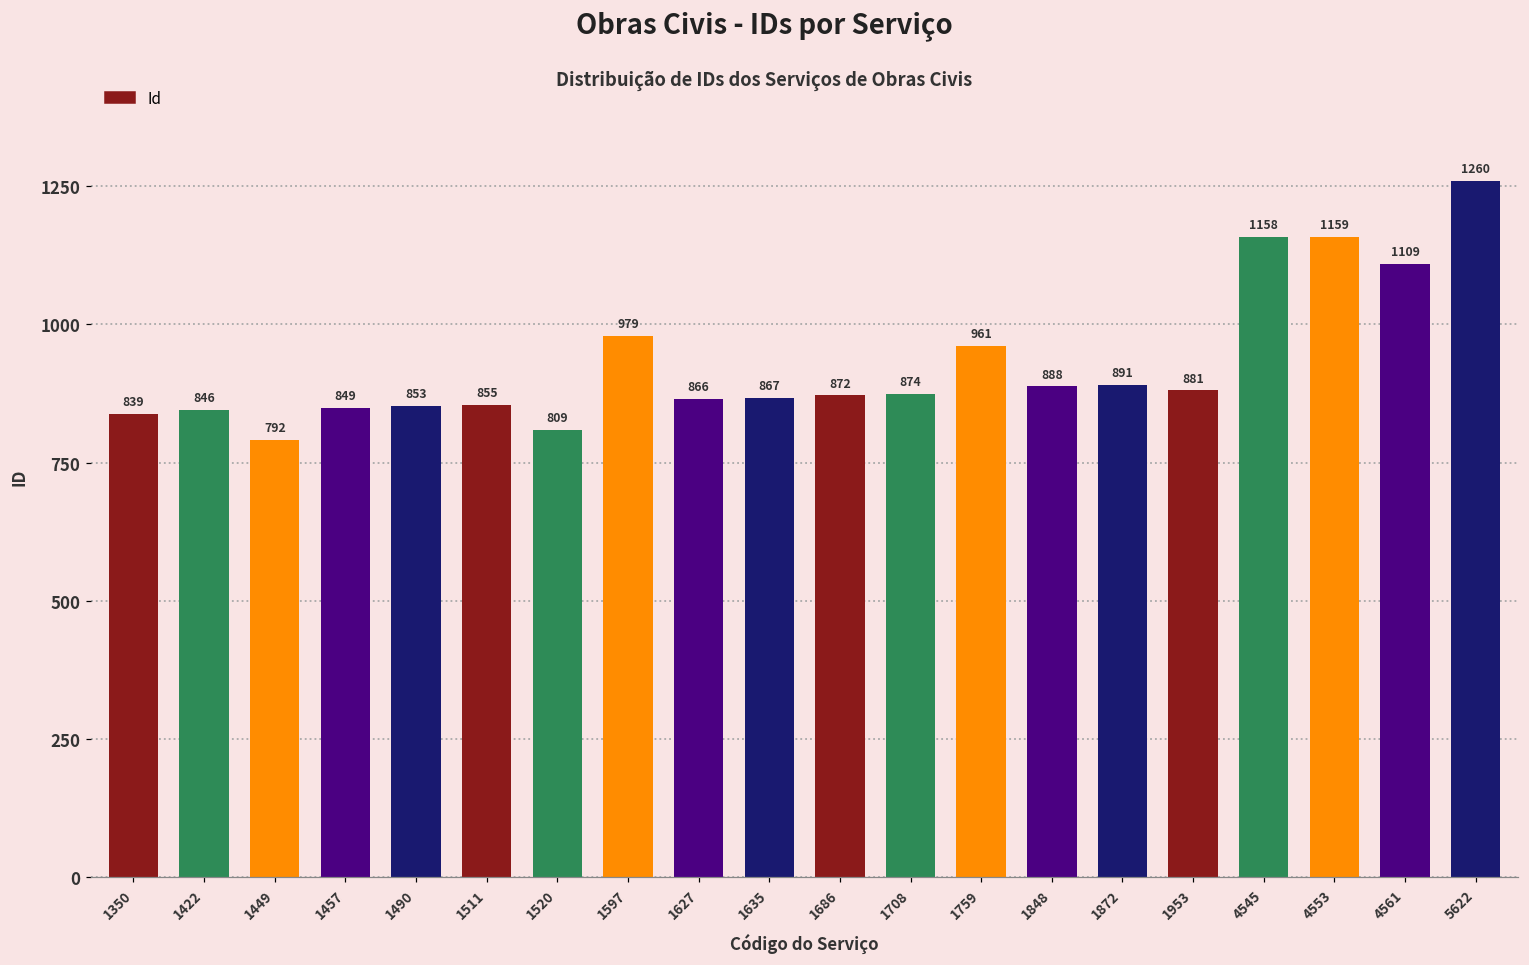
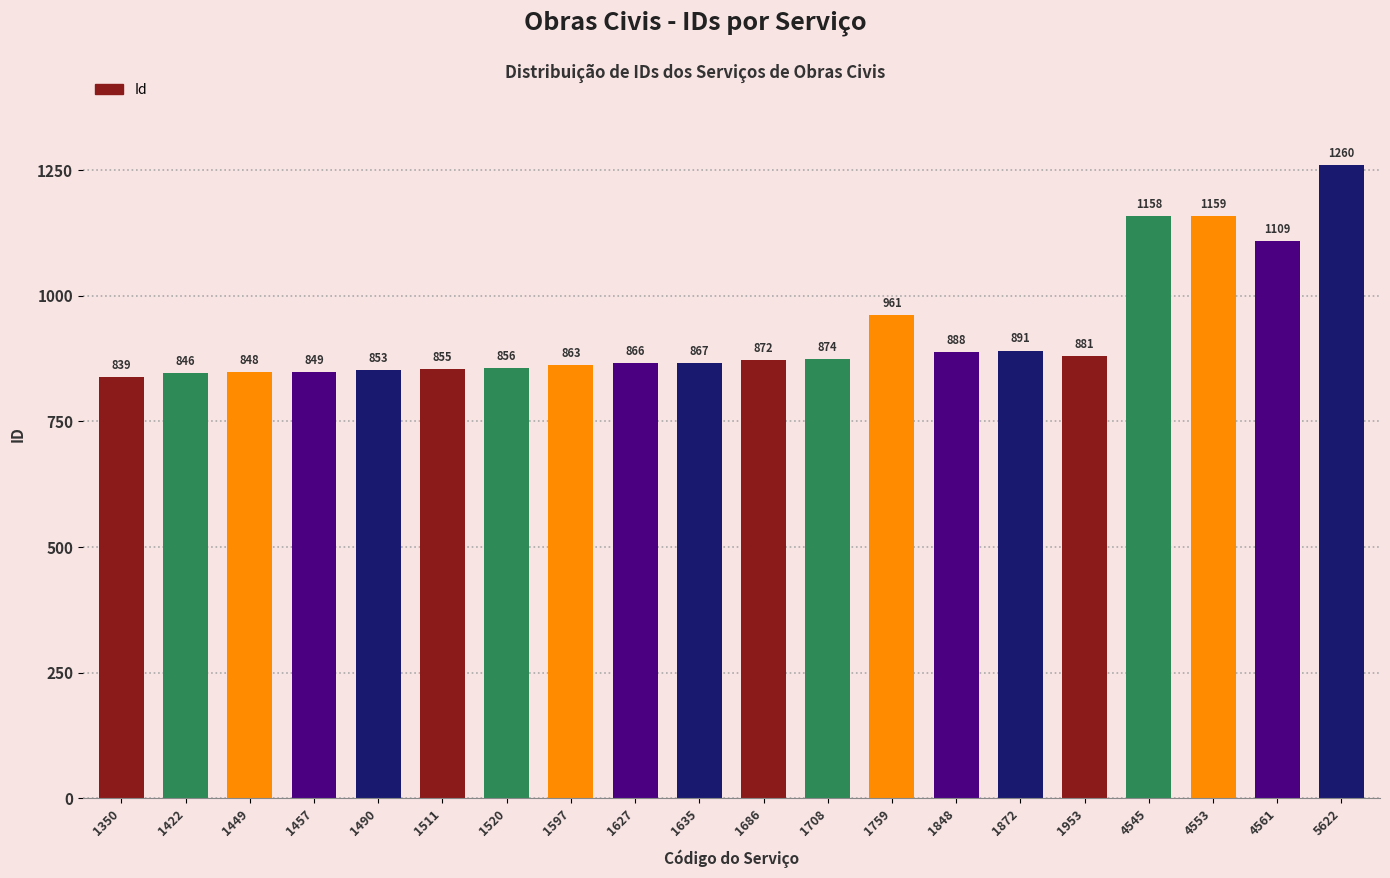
1449: 792 -> 848
1520: 809 -> 856
1597: 979 -> 863
